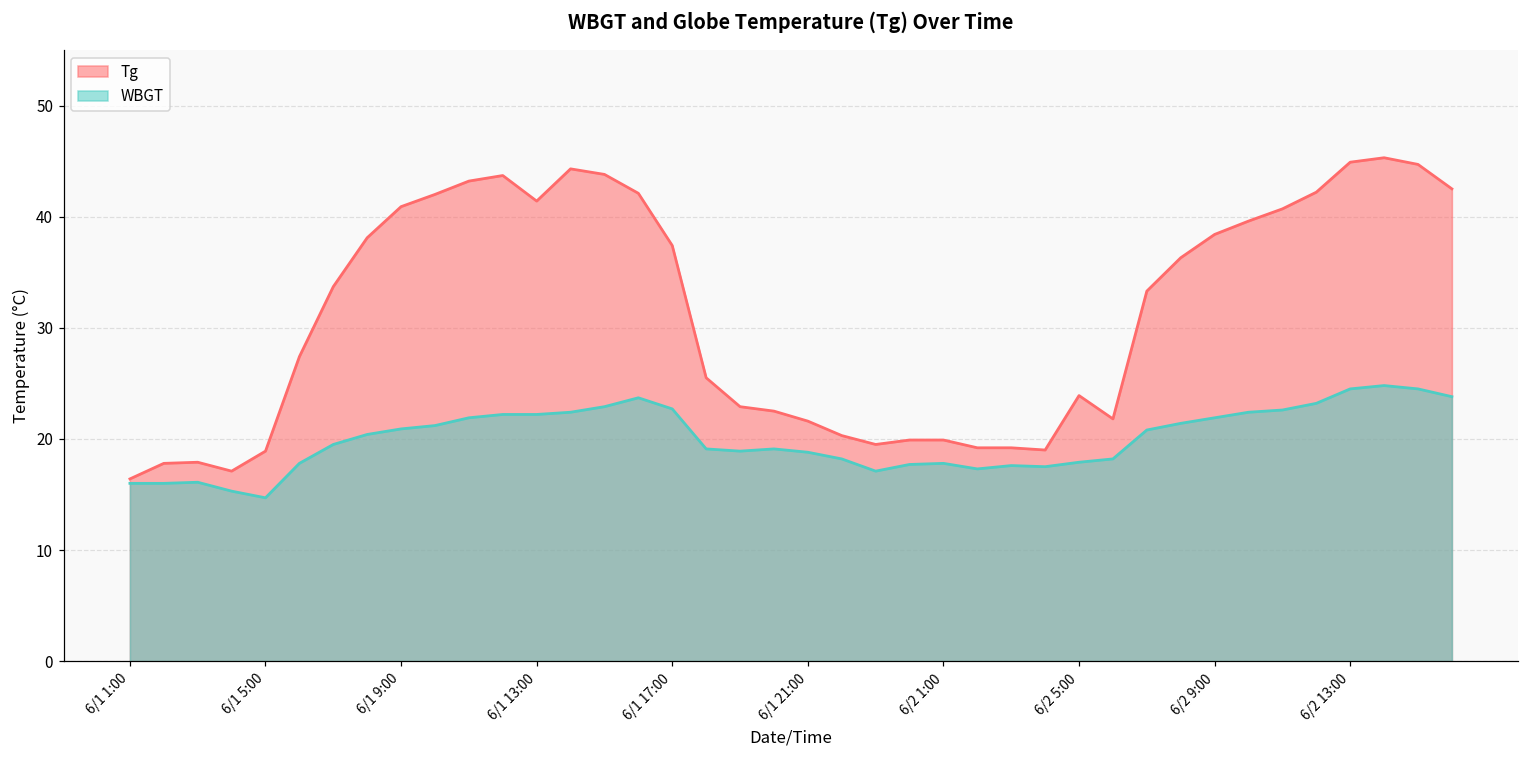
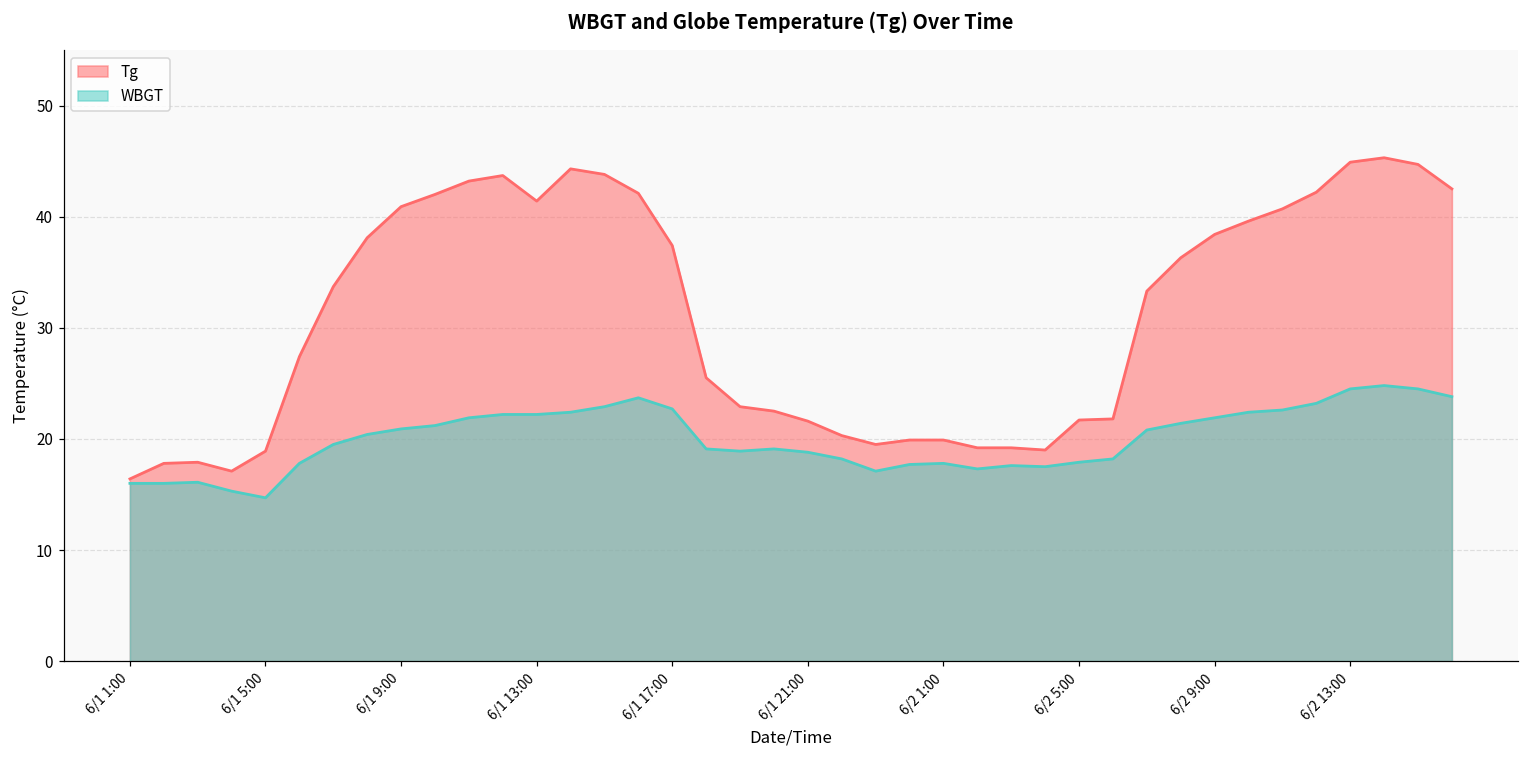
Tg, 6/2 5:00: 23.9 -> 21.7
